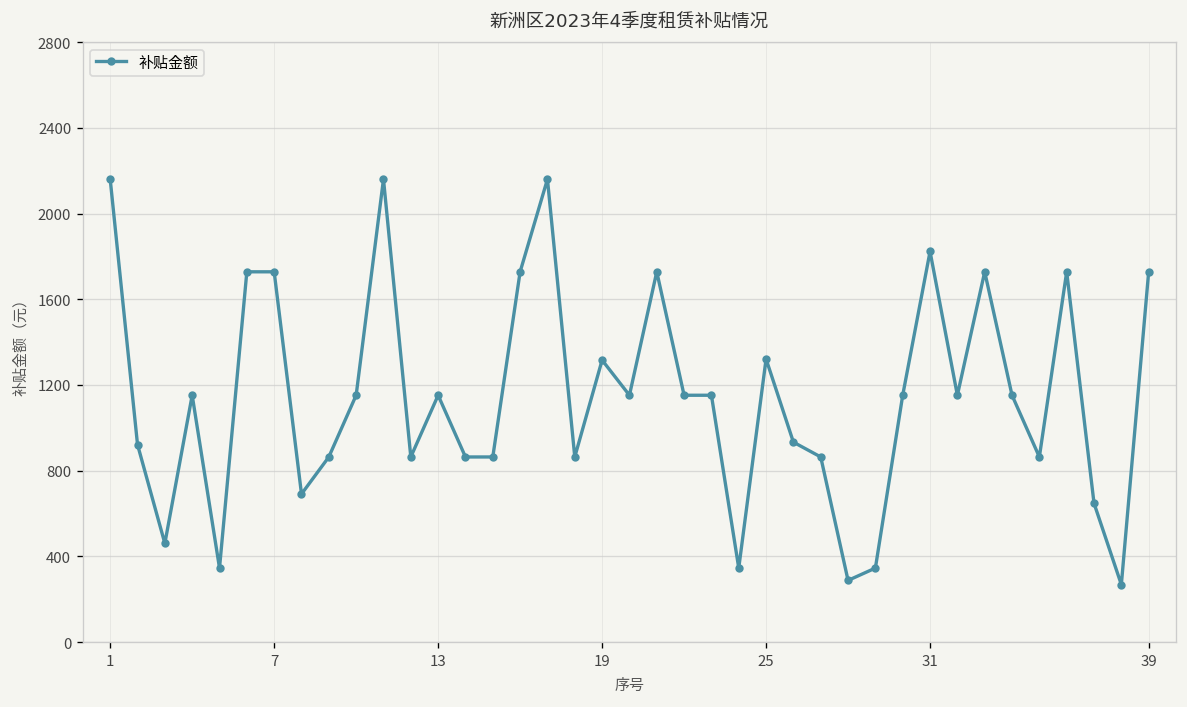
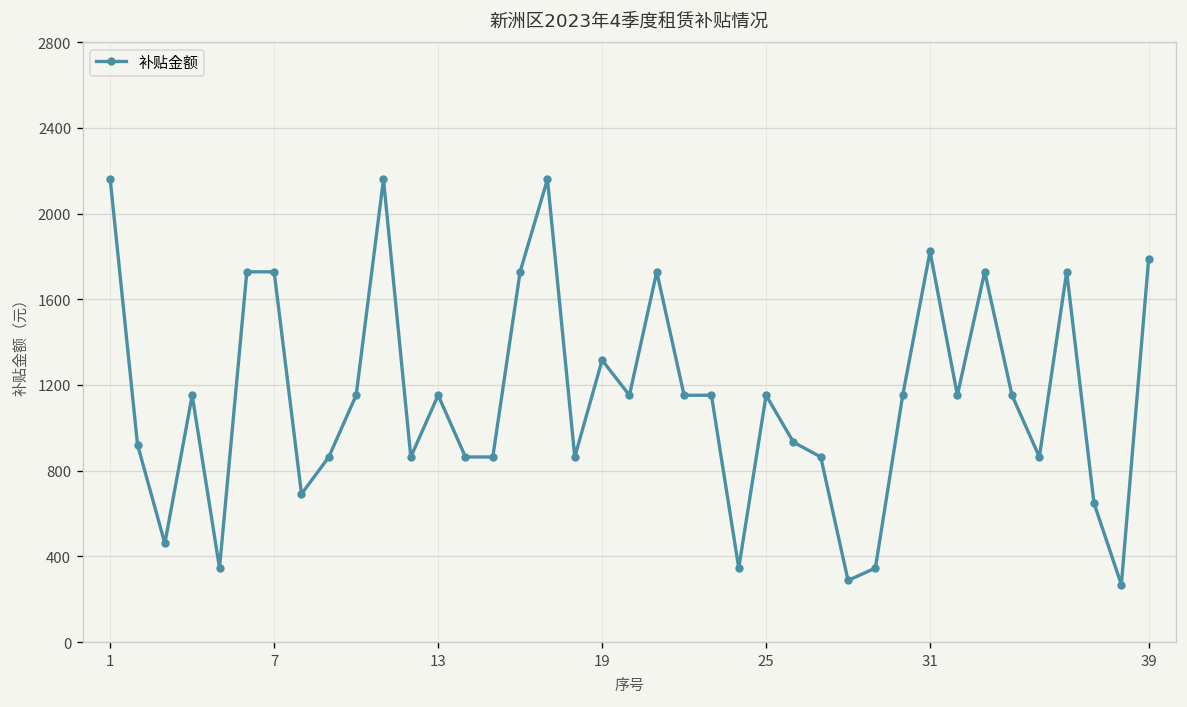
25: 1320 -> 1150
39: 1730 -> 1790
